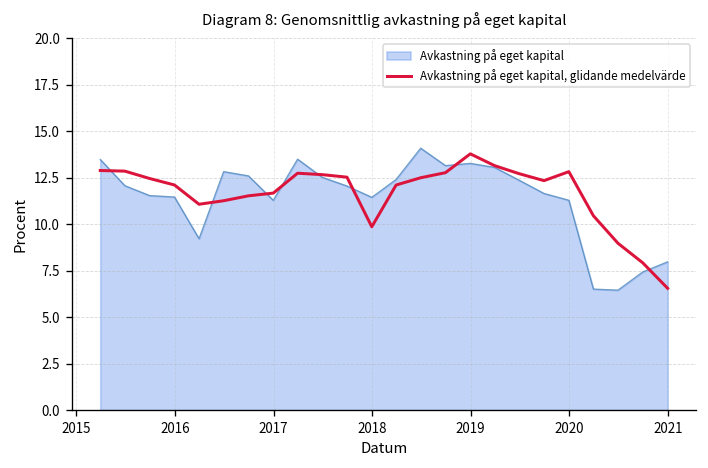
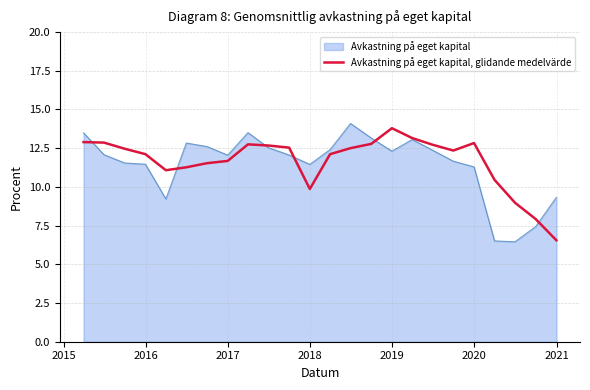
Avkastning på eget kapital, 2017: 11.3 -> 12.1
Avkastning på eget kapital, 2019: 13.3 -> 12.3
Avkastning på eget kapital, 2021: 8.0 -> 9.3
